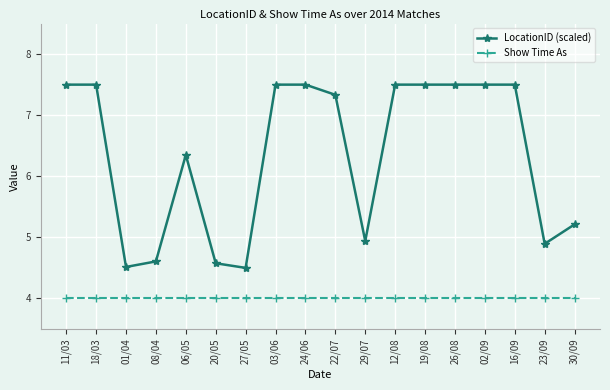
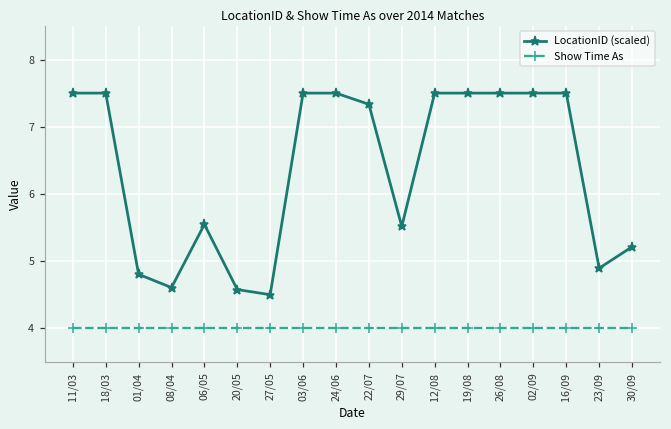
LocationID (scaled), 01/04: 4.5 -> 4.8
LocationID (scaled), 06/05: 6.3 -> 5.5
LocationID (scaled), 29/07: 4.9 -> 5.5
